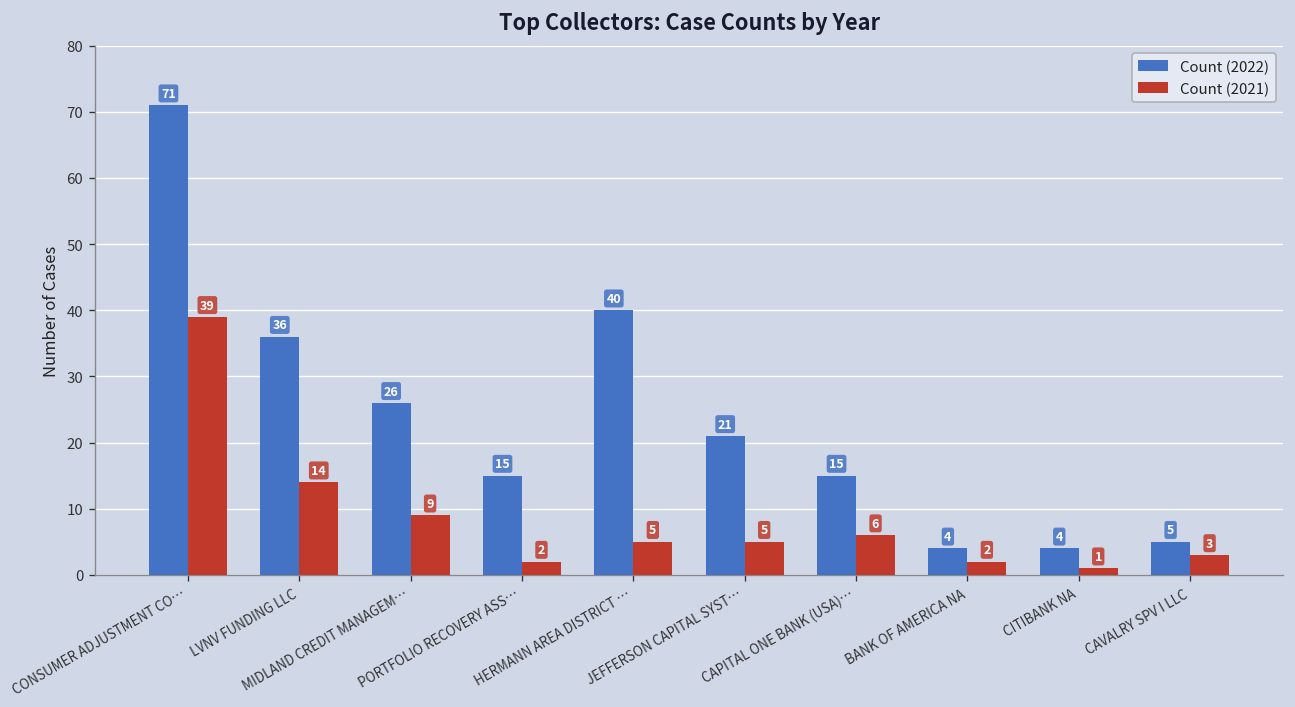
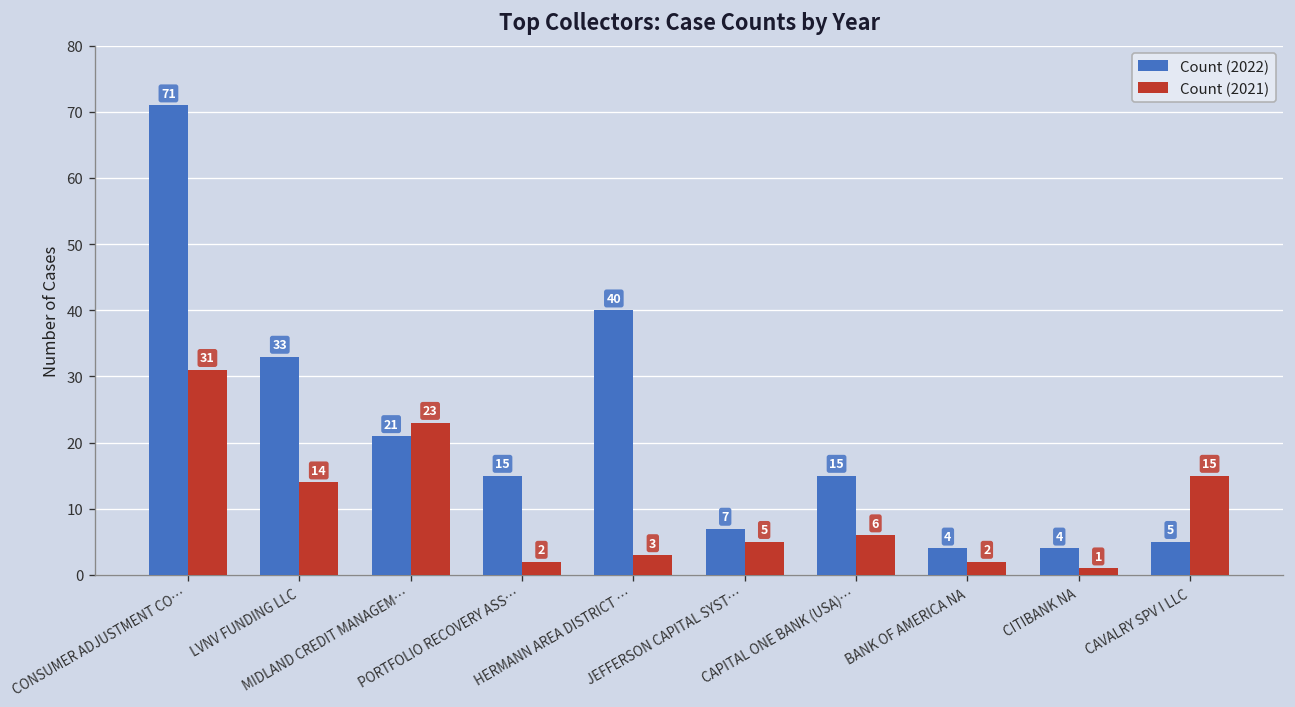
Count (2021), CONSUMER ADJUSTMENT CO…: 39 -> 31
Count (2022), LVNV FUNDING LLC: 36 -> 33
Count (2022), MIDLAND CREDIT MANAGEM…: 26 -> 21
Count (2021), MIDLAND CREDIT MANAGEM…: 9 -> 23
Count (2021), HERMANN AREA DISTRICT …: 5 -> 3
Count (2022), JEFFERSON CAPITAL SYST…: 21 -> 7
Count (2021), CAVALRY SPV I LLC: 3 -> 15
